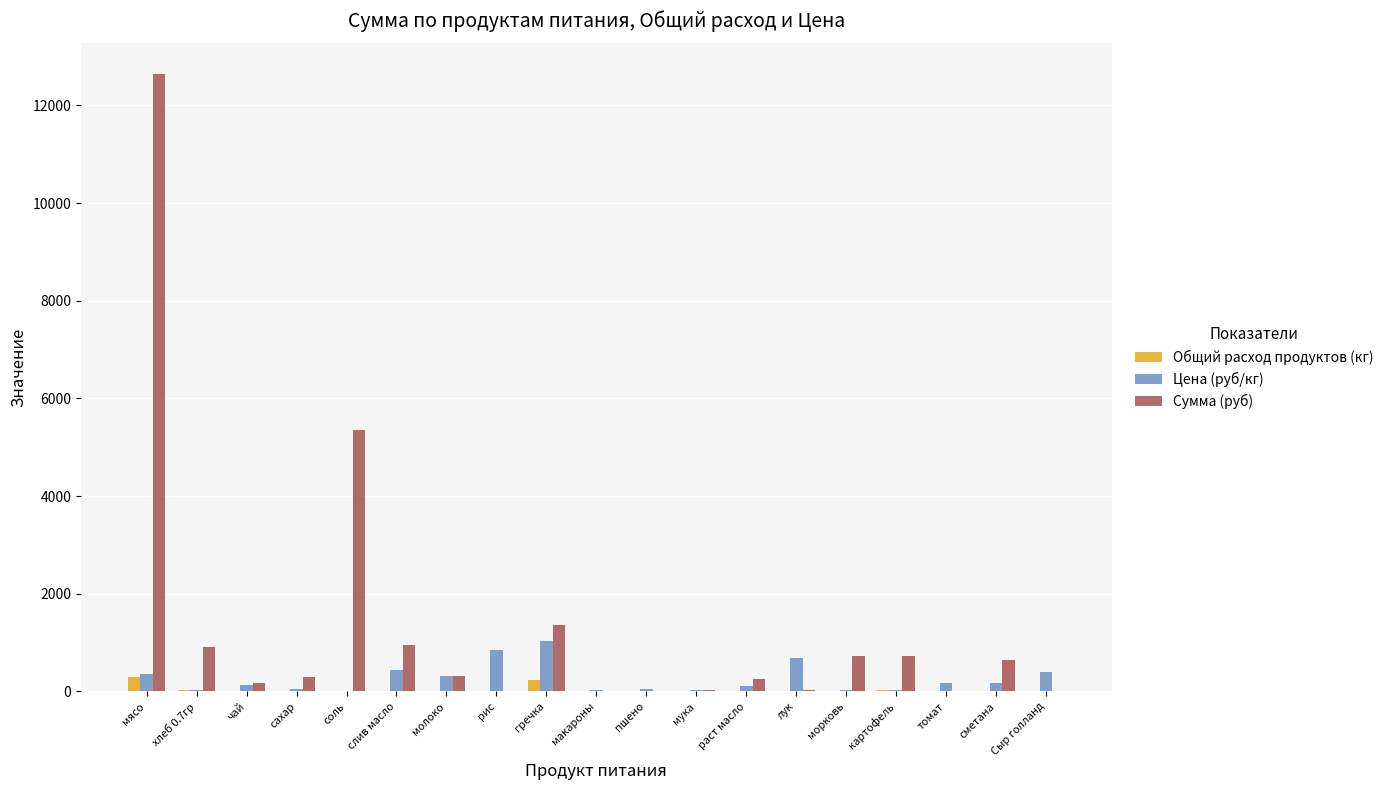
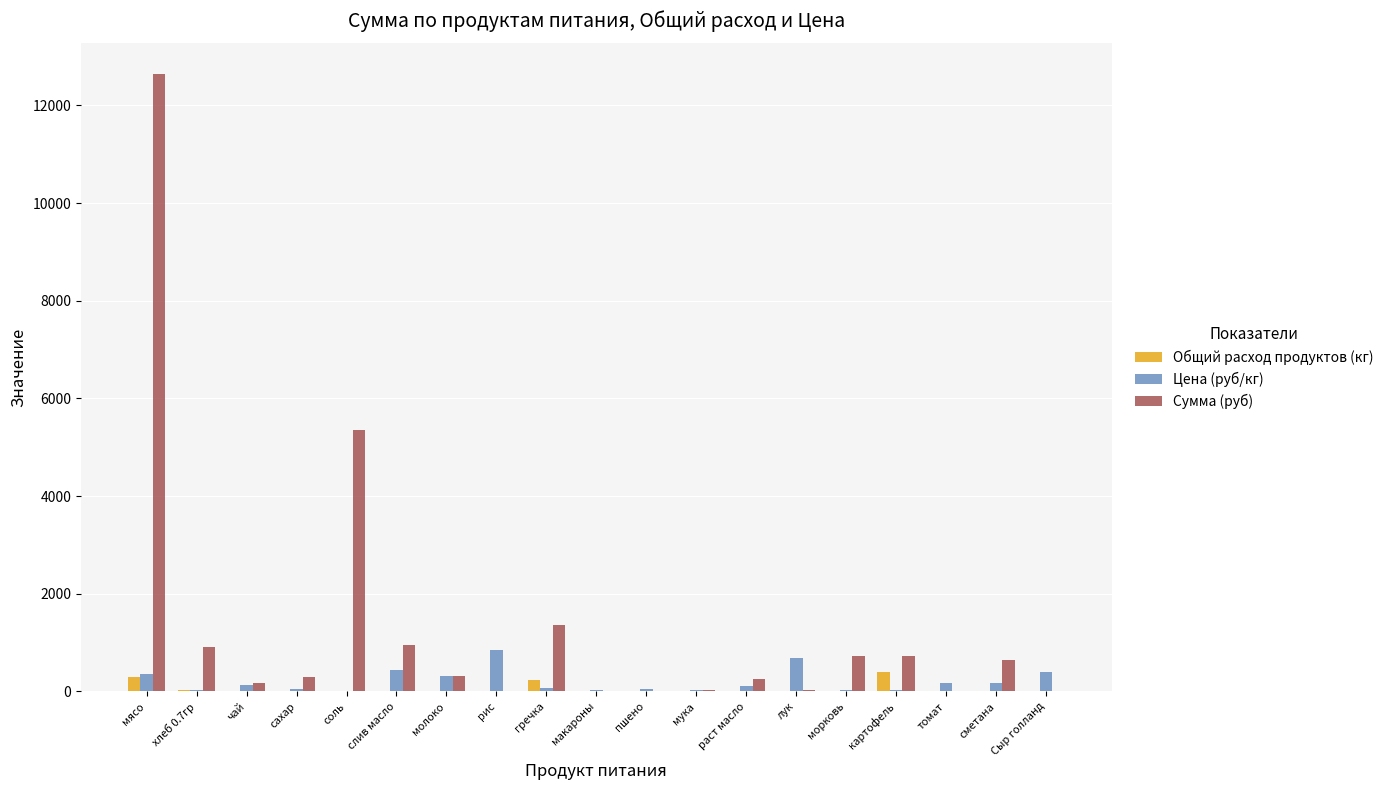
Цена (руб/кг), гречка: 1000 -> 100
Общий расход продуктов (кг), картофель: 0 -> 400
